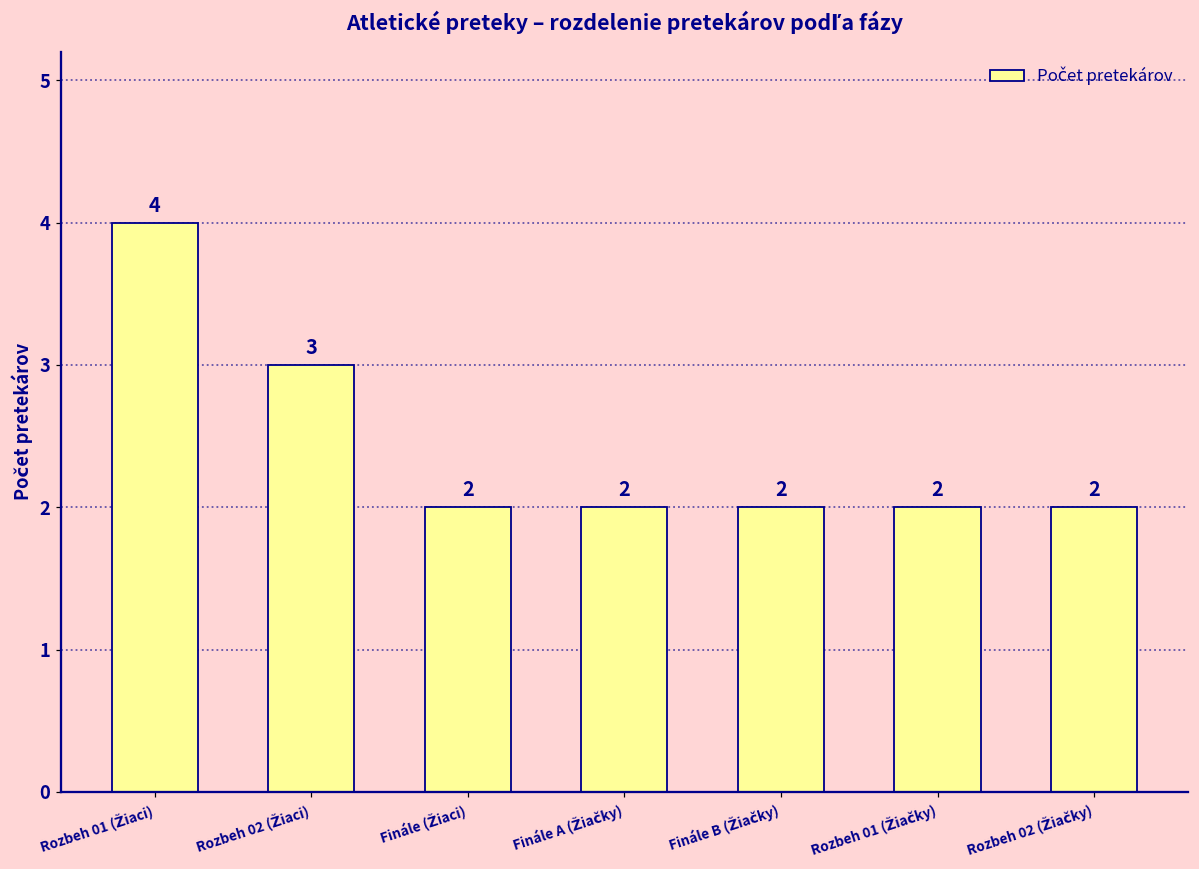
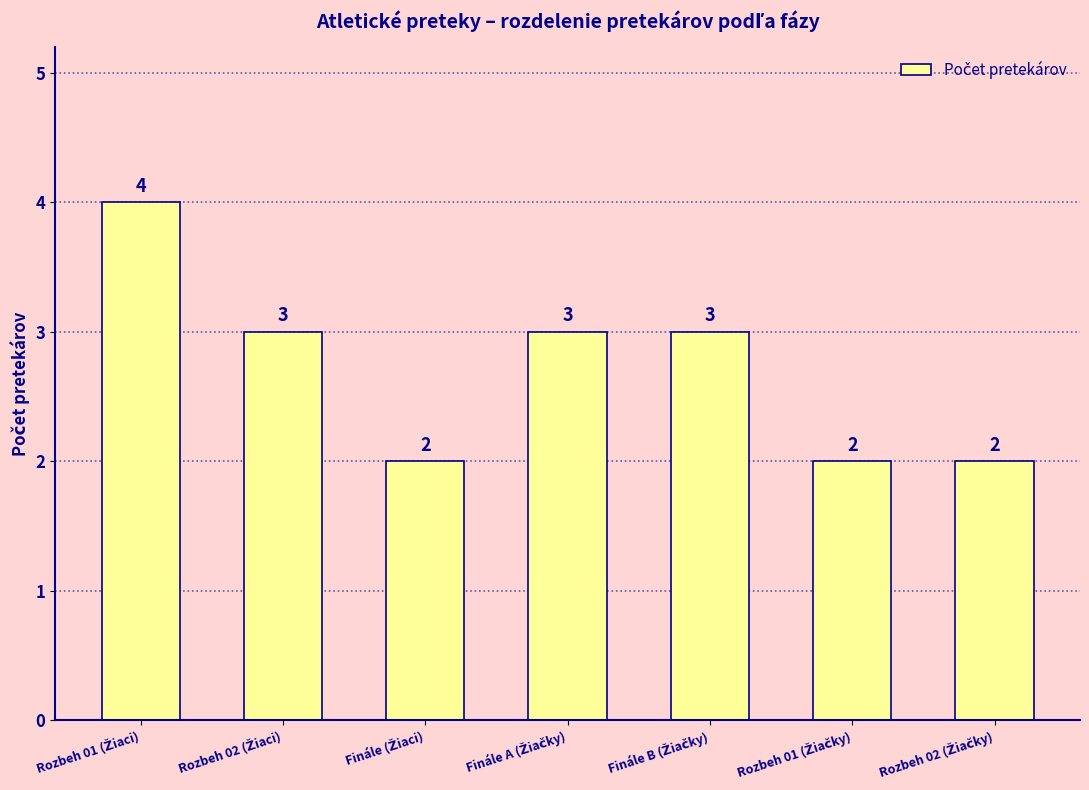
Finále A (Žiačky): 2 -> 3
Finále B (Žiačky): 2 -> 3
